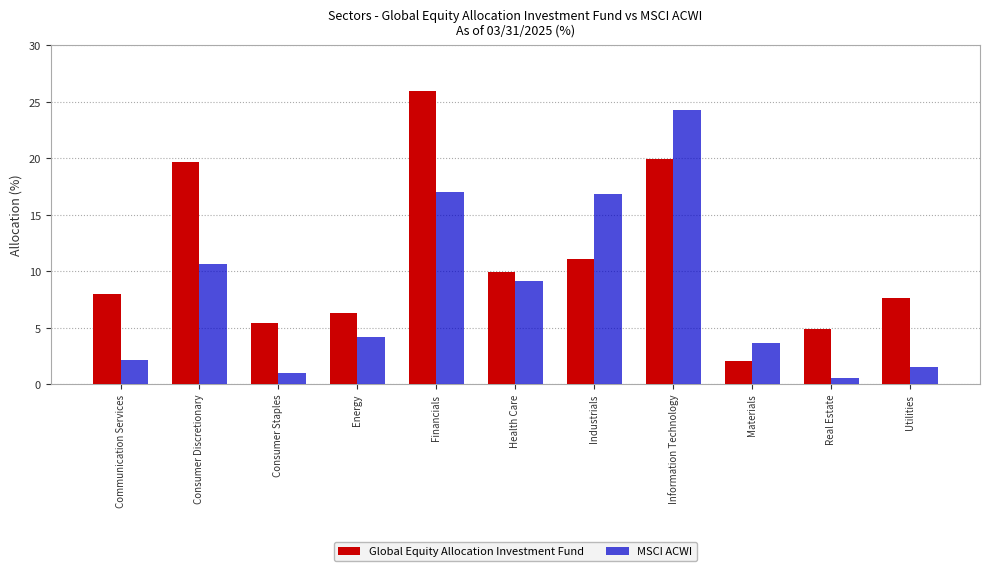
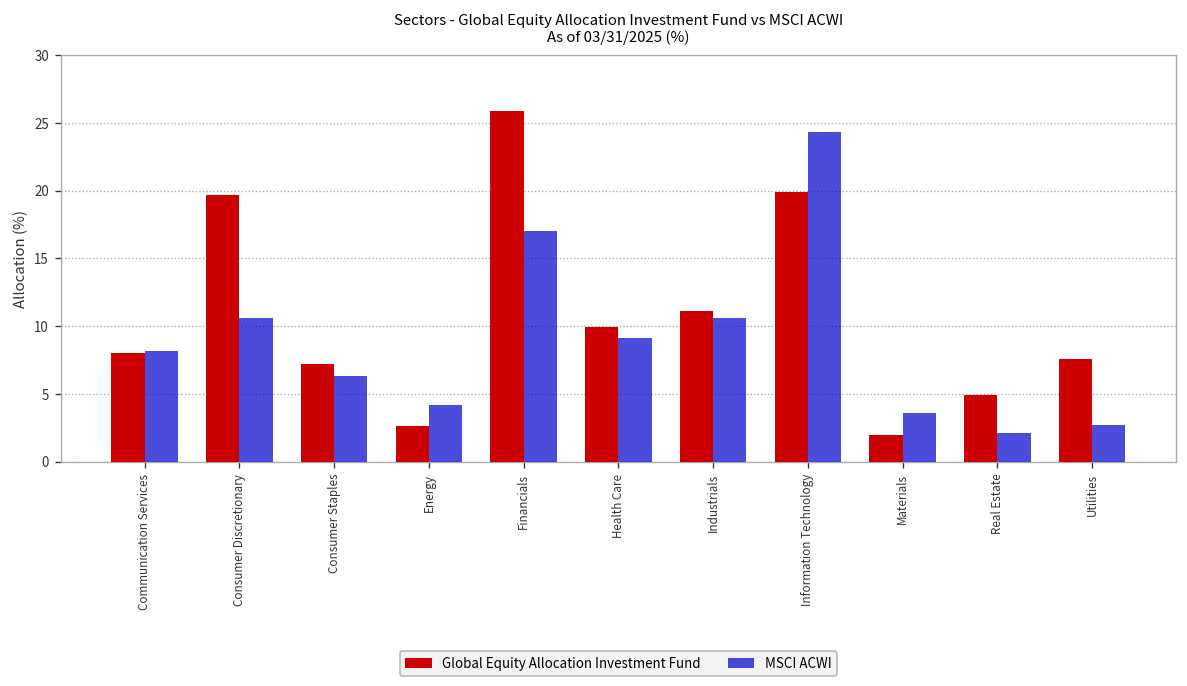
MSCI ACWI, Communication Services: 2.1 -> 8.2
Global Equity Allocation Investment Fund, Consumer Staples: 5.4 -> 7.2
MSCI ACWI, Consumer Staples: 1.0 -> 6.3
Global Equity Allocation Investment Fund, Energy: 6.3 -> 2.6
MSCI ACWI, Industrials: 16.8 -> 10.6
MSCI ACWI, Real Estate: 0.5 -> 2.1
MSCI ACWI, Utilities: 1.5 -> 2.7
